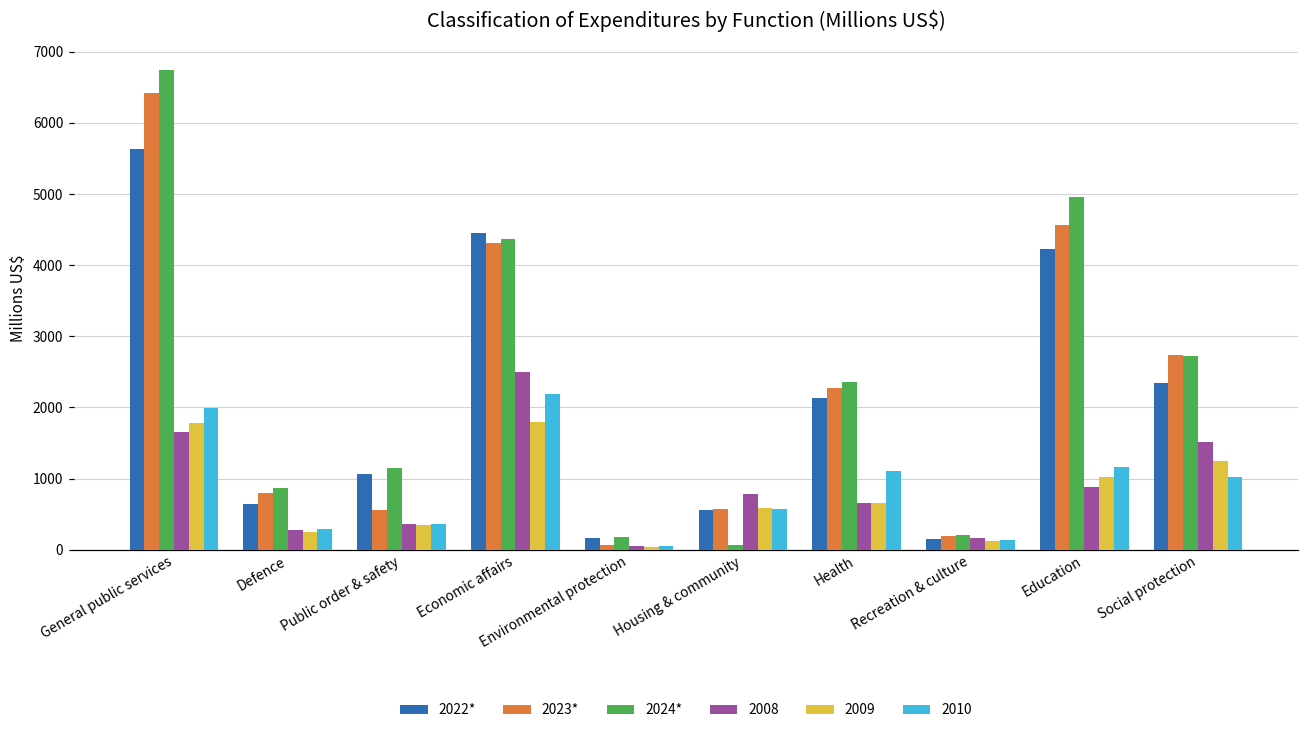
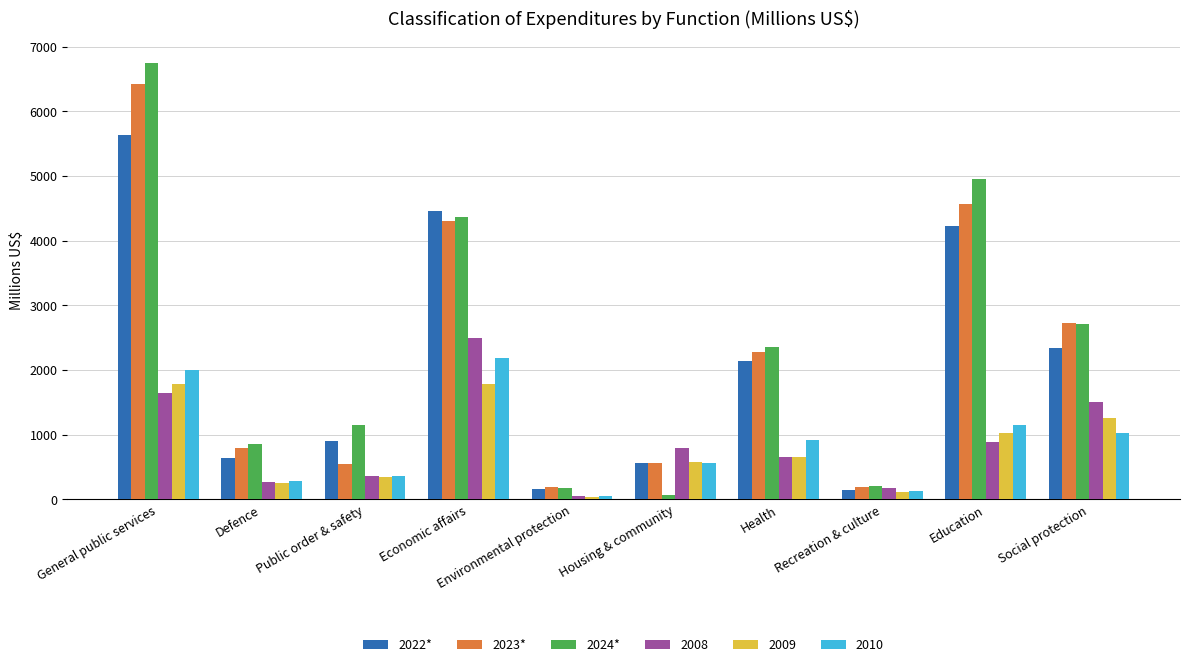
2022*, Public order & safety: 1100 -> 900
2023*, Environmental protection: 100 -> 200
2010, Health: 1100 -> 900
